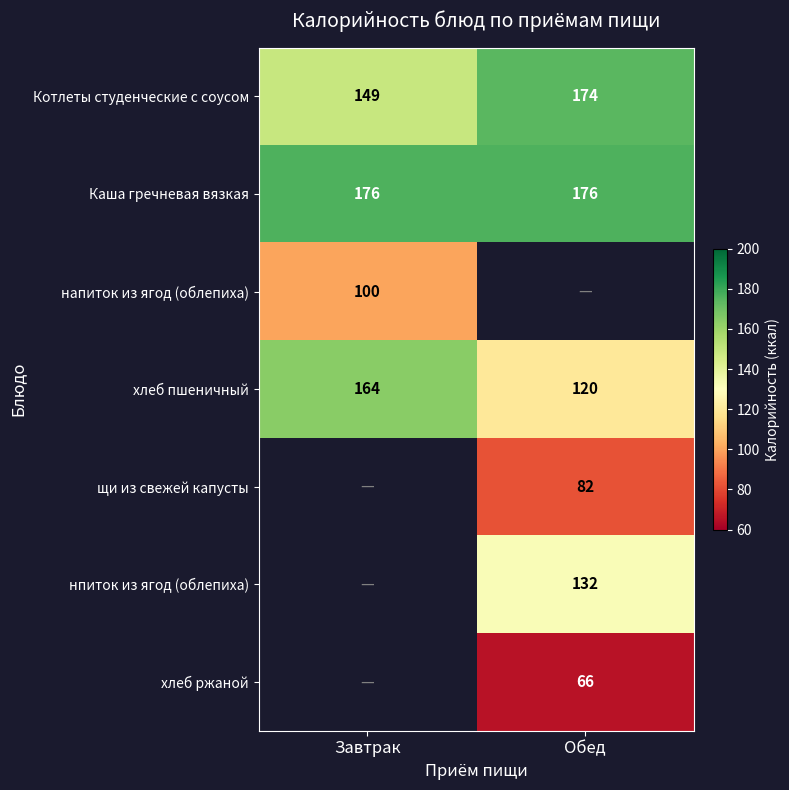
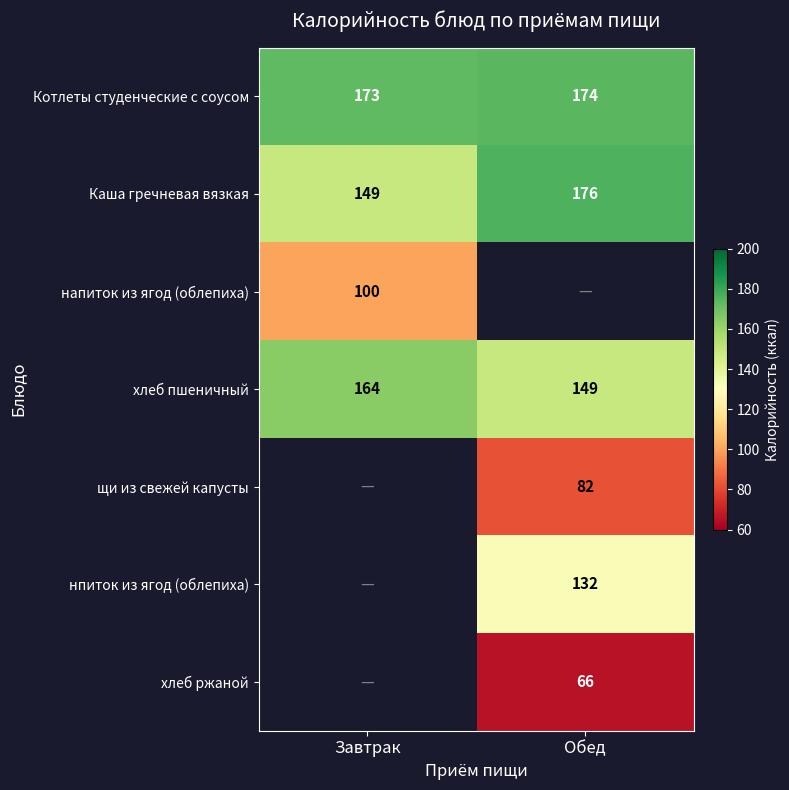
Котлеты студенческие с соусом, Завтрак: 149 -> 173
Каша гречневая вязкая, Завтрак: 176 -> 149
хлеб пшеничный, Обед: 120 -> 149
